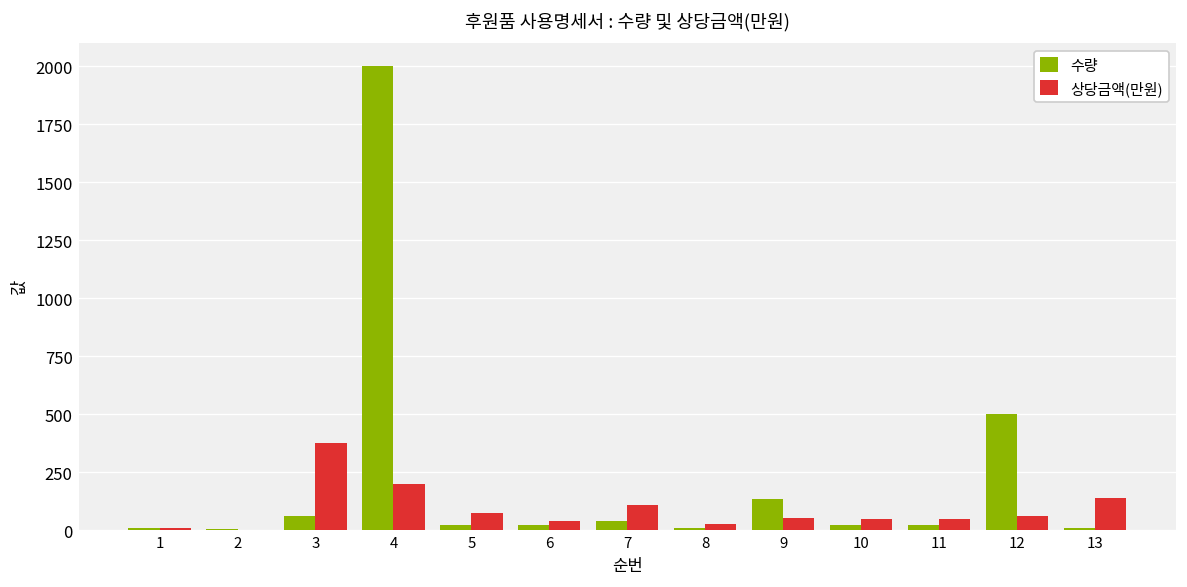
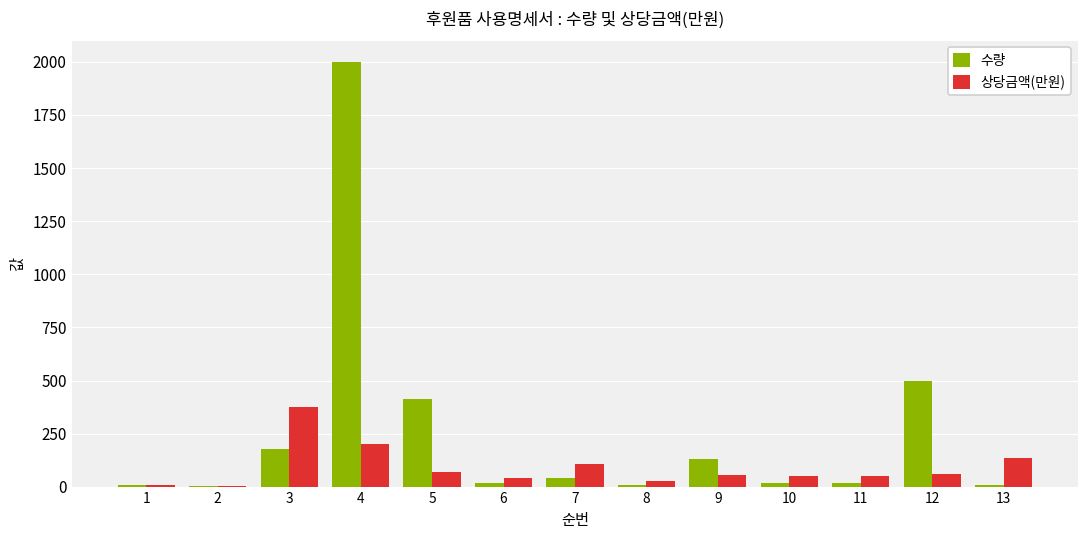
수량, 3: 60 -> 180
수량, 5: 20 -> 410
